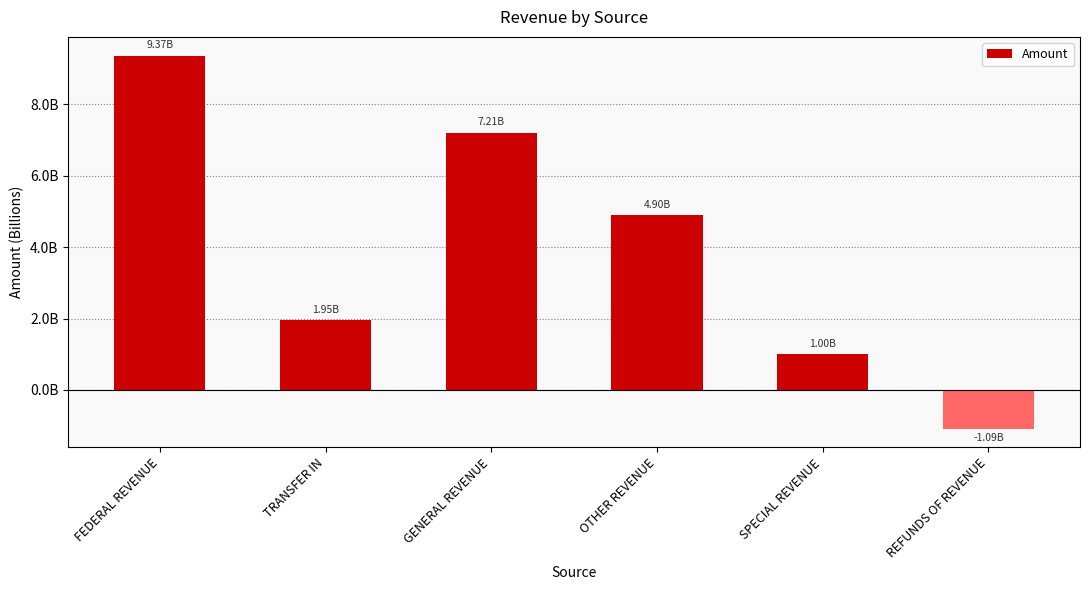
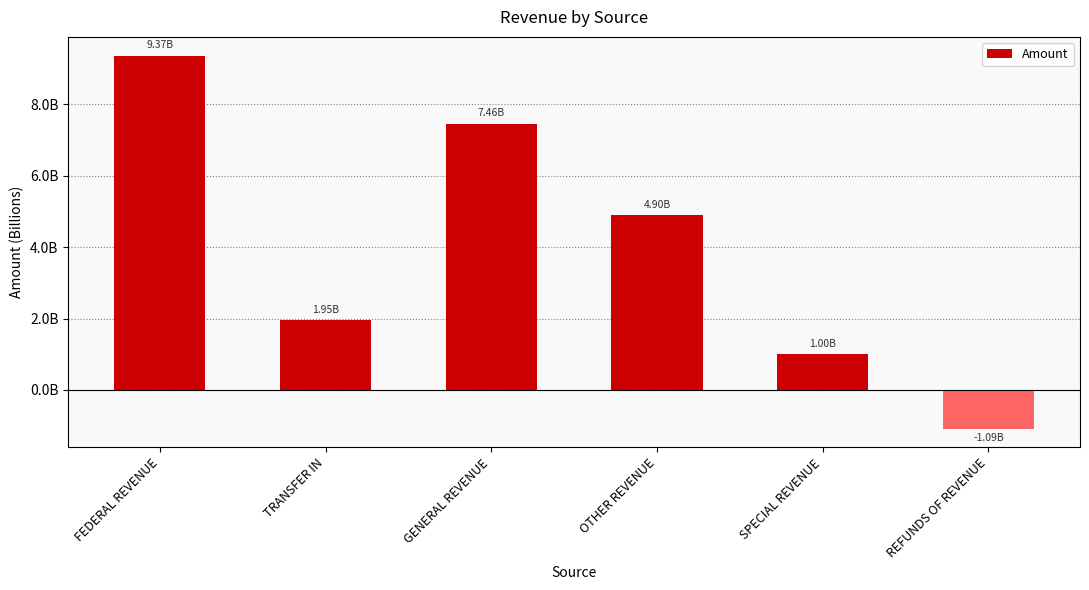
GENERAL REVENUE: 7.21B -> 7.46B
